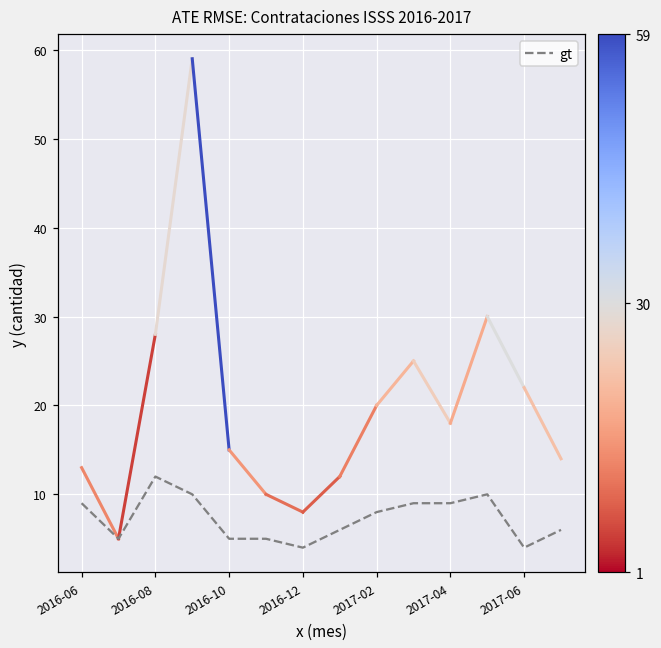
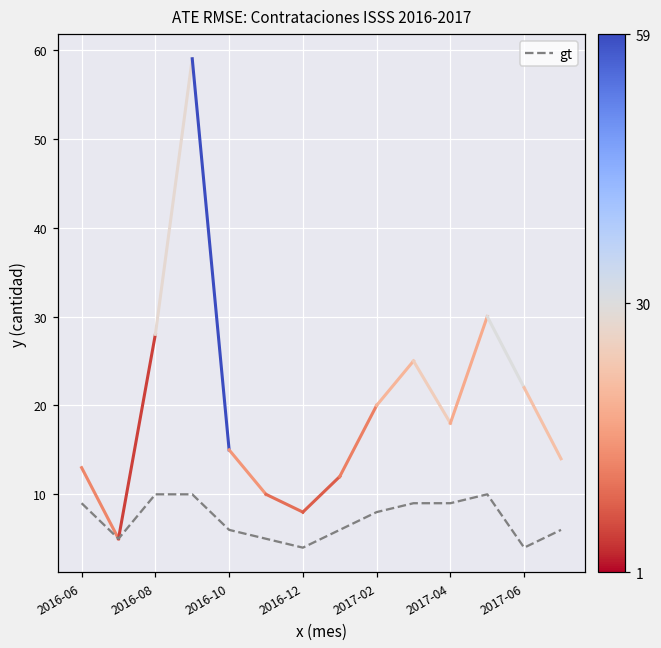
gt, 2016-08: 12 -> 10
gt, 2016-10: 5 -> 6
